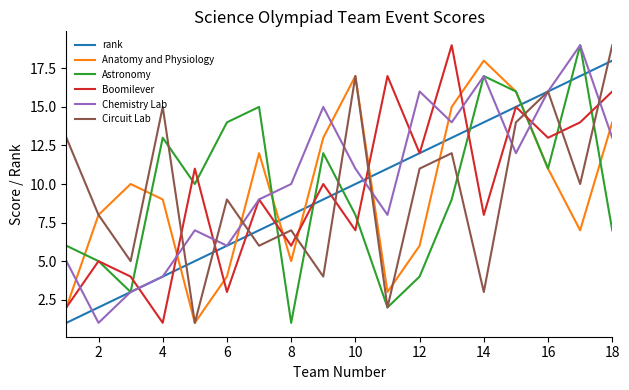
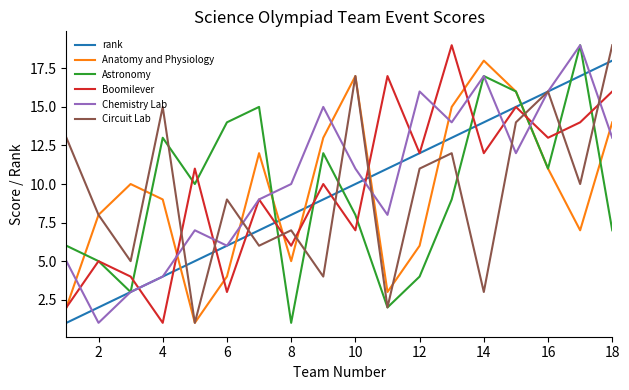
Boomilever, 14: 8 -> 12
